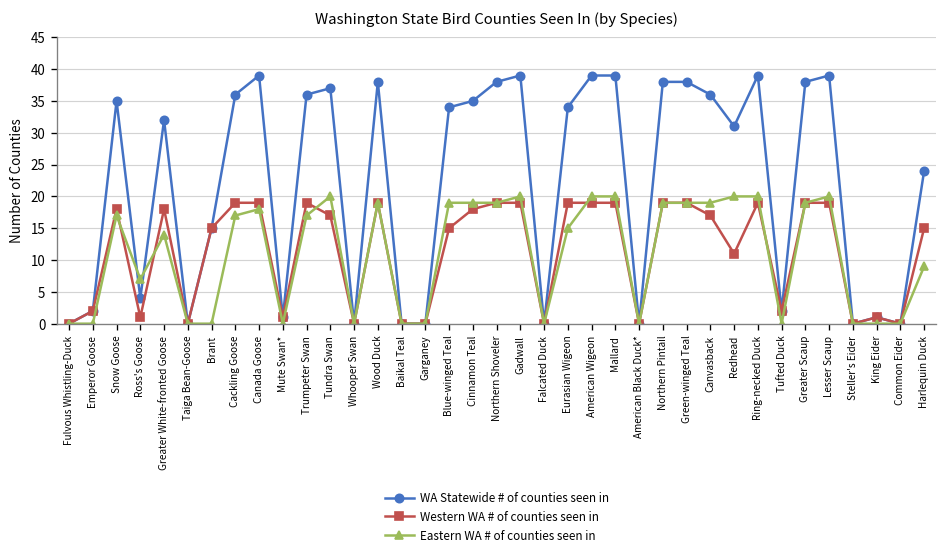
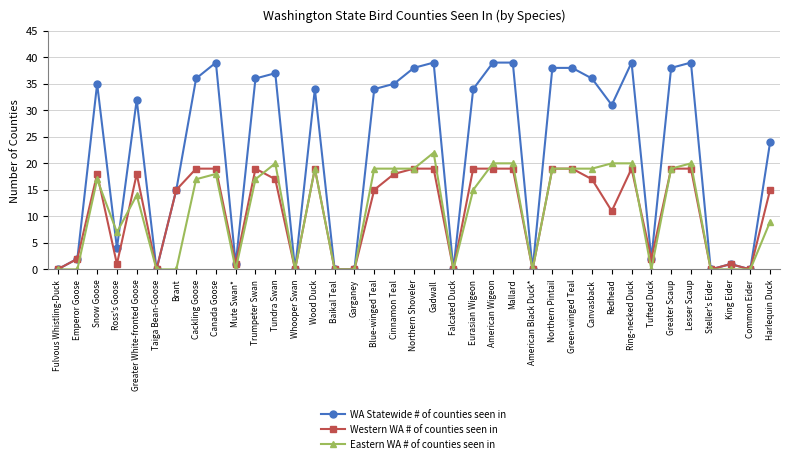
WA Statewide # of counties seen in, Wood Duck: 38 -> 34
Eastern WA # of counties seen in, Gadwall: 20 -> 22
